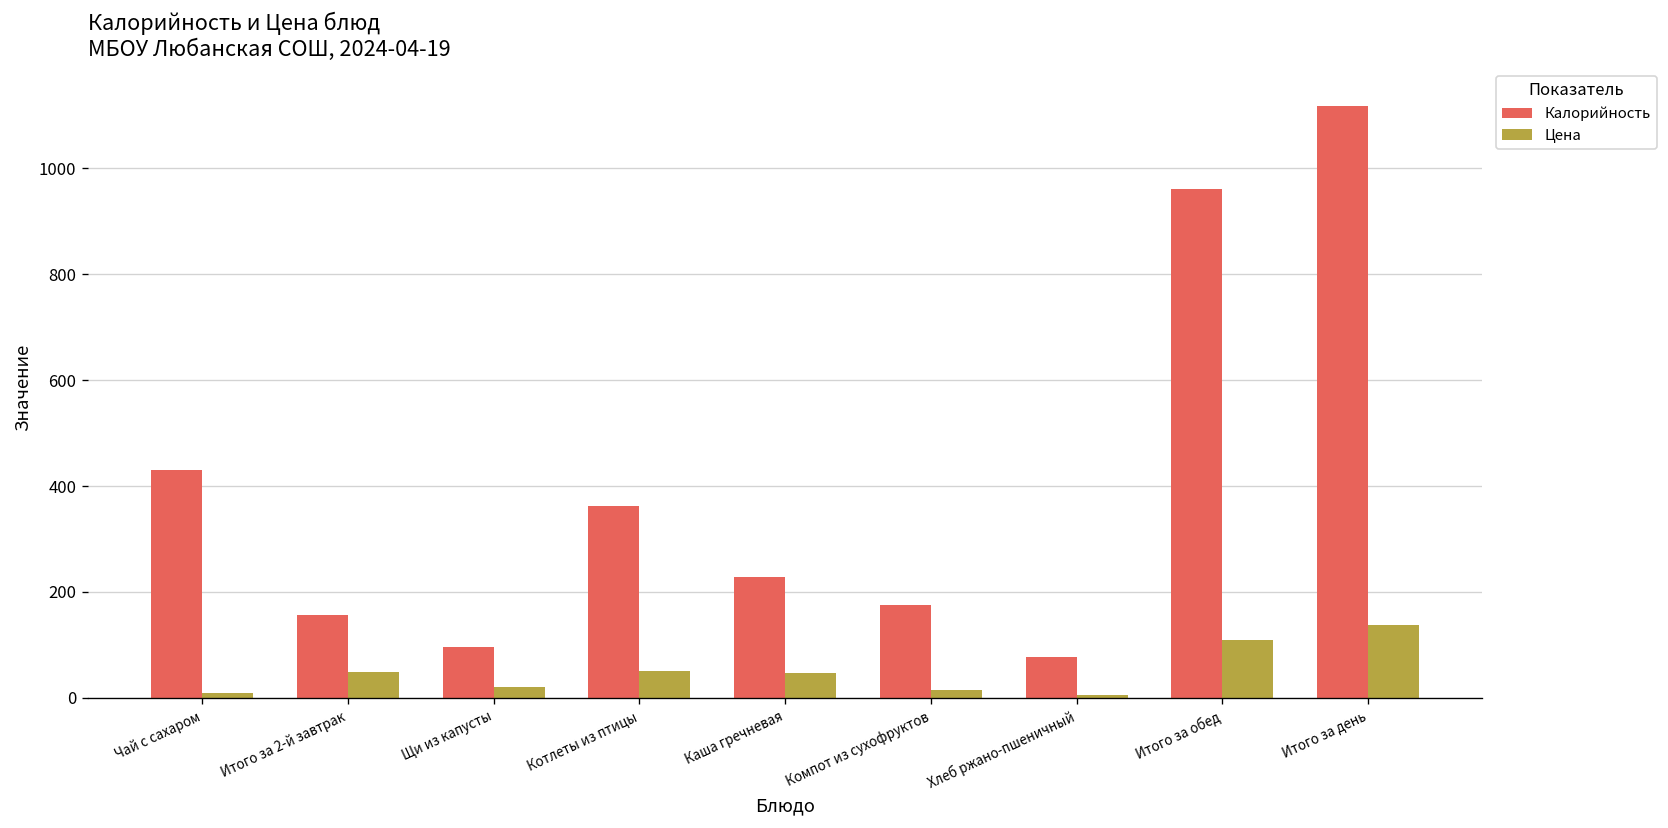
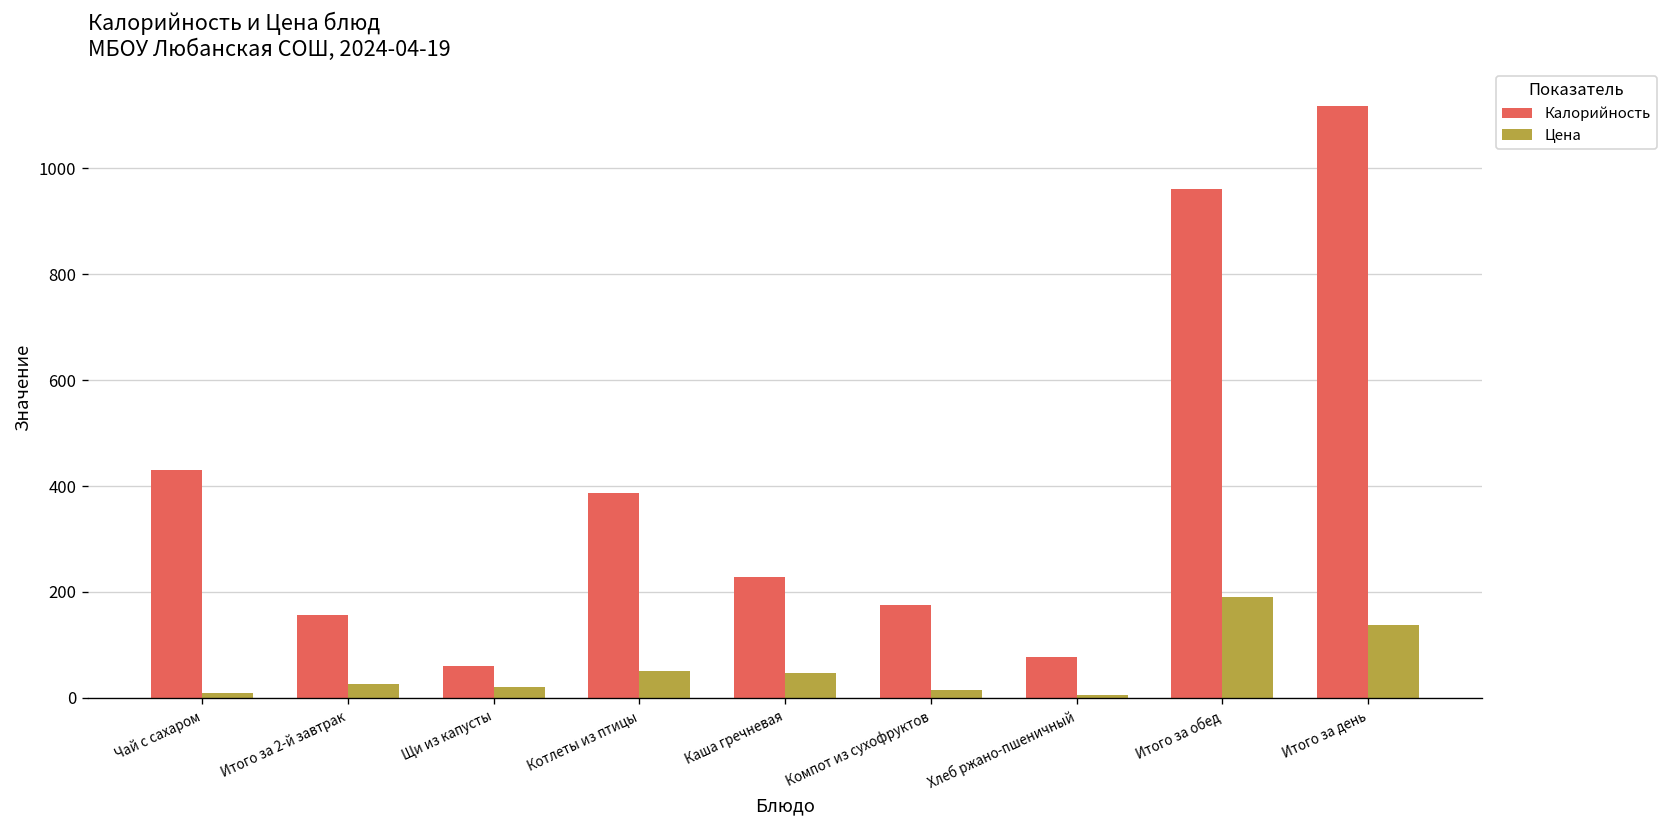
Цена, Итого за 2-й завтрак: 50 -> 30
Калорийность, Щи из капусты: 100 -> 60
Калорийность, Котлеты из птицы: 360 -> 390
Цена, Итого за обед: 110 -> 190
